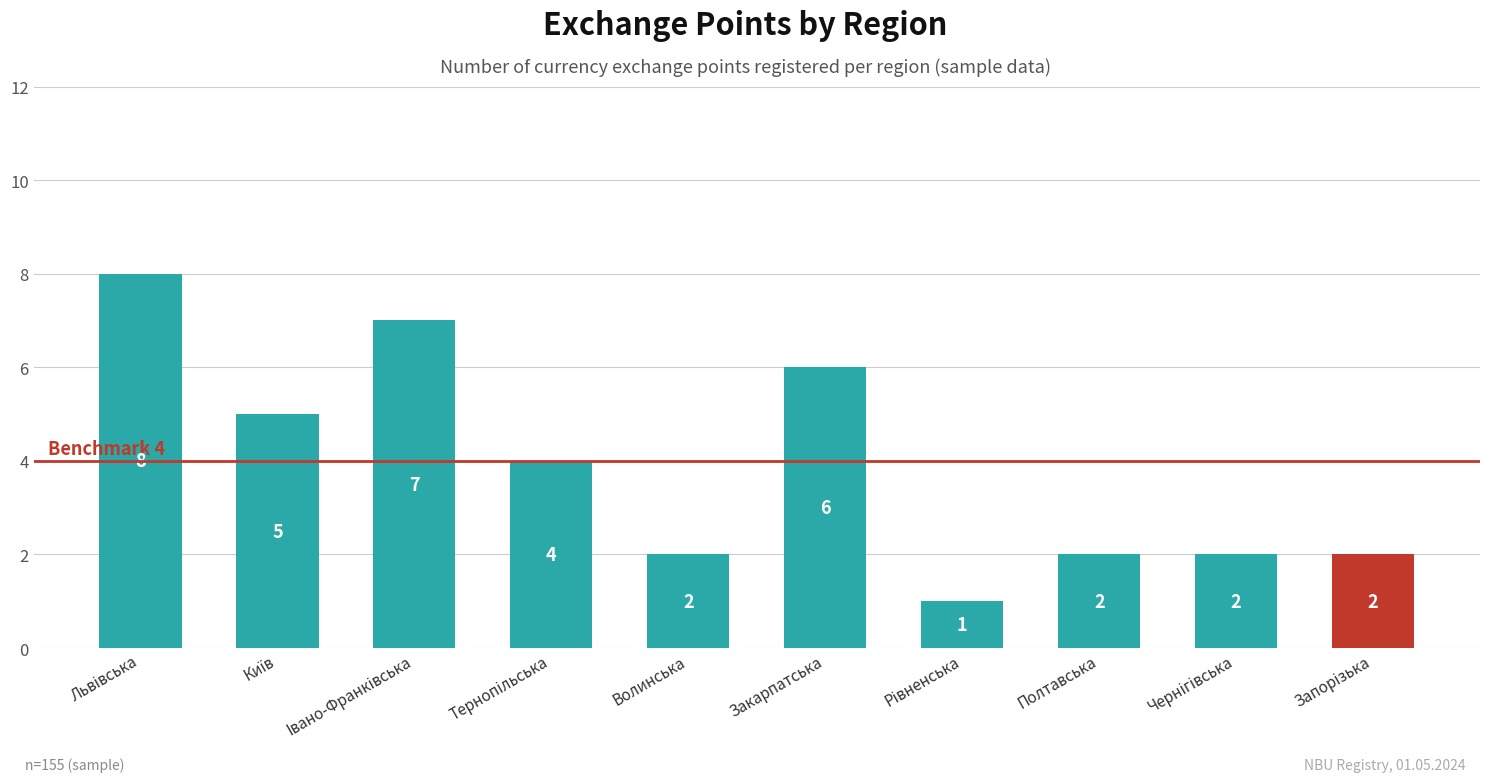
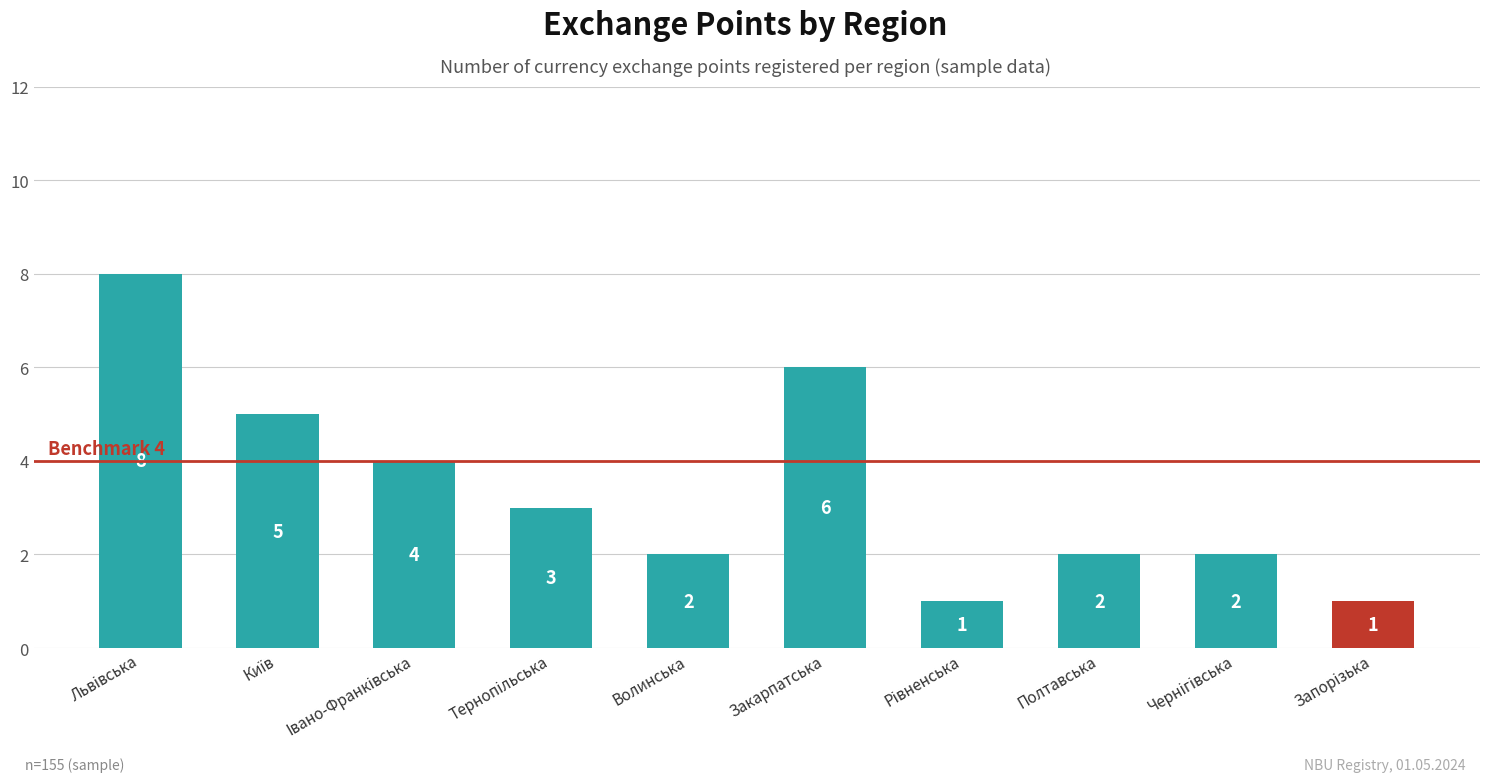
Івано-Франківська: 7 -> 4
Тернопільська: 4 -> 3
Запорізька: 2 -> 1
